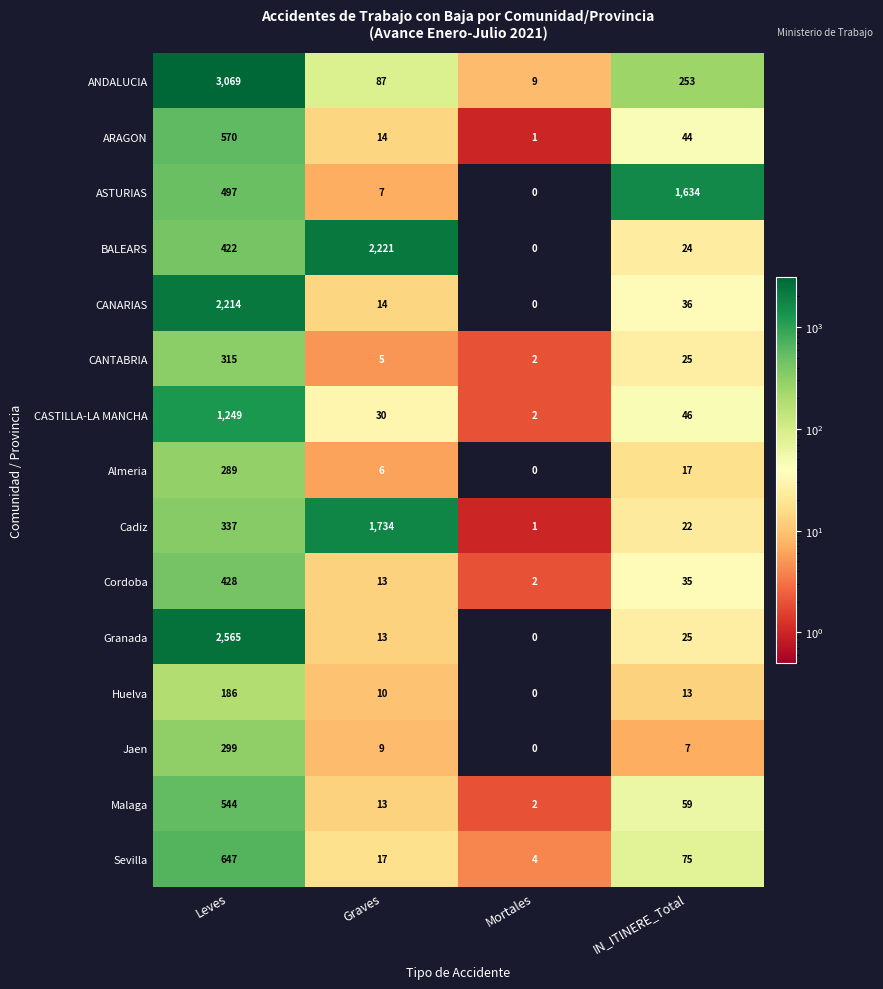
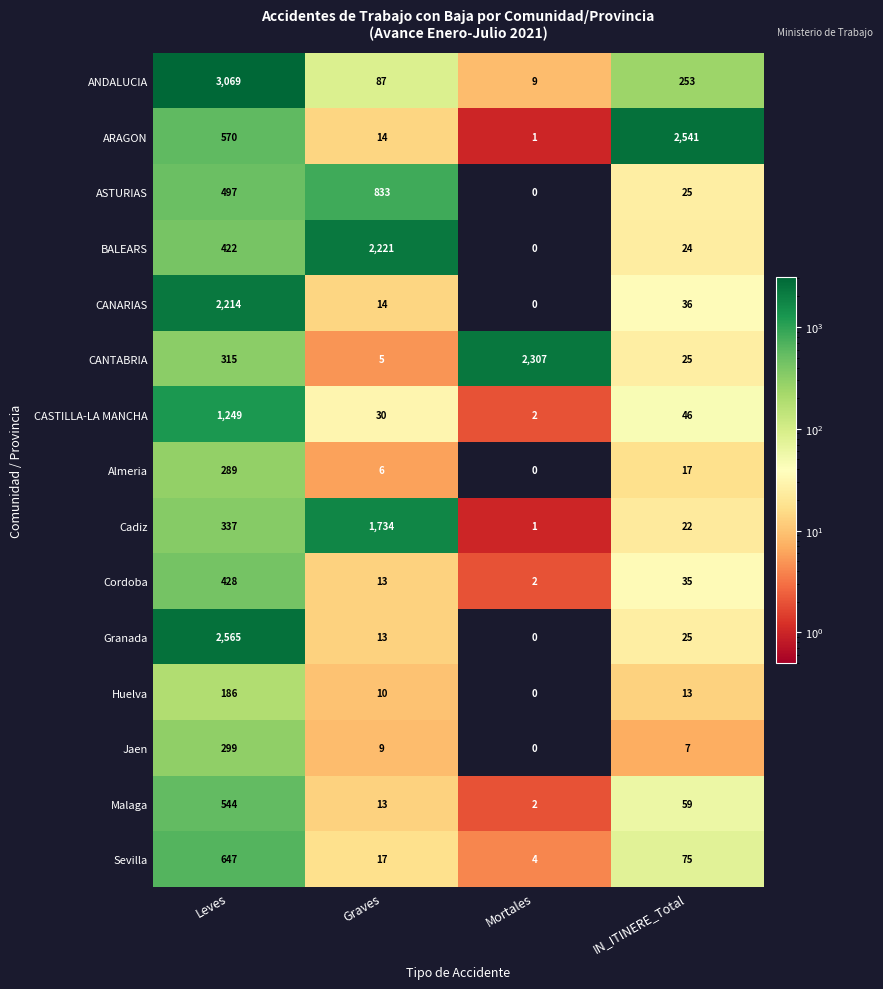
ARAGON, IN_ITINERE_Total: 44 -> 2,541
ASTURIAS, Graves: 7 -> 833
ASTURIAS, IN_ITINERE_Total: 1,634 -> 25
CANTABRIA, Mortales: 2 -> 2,307
